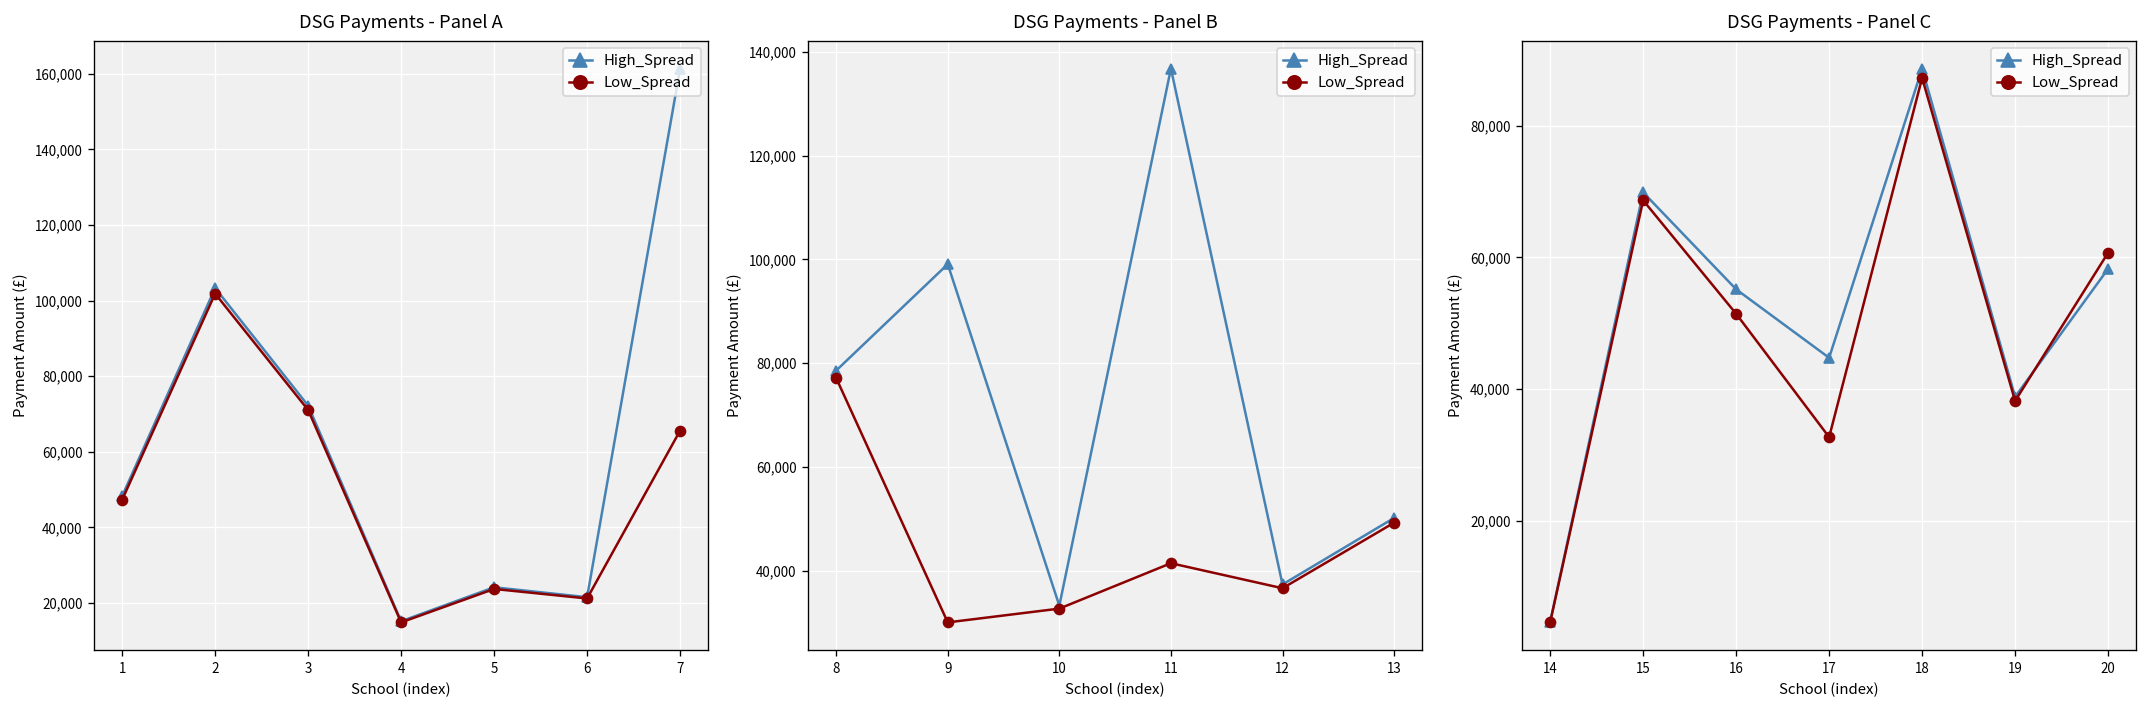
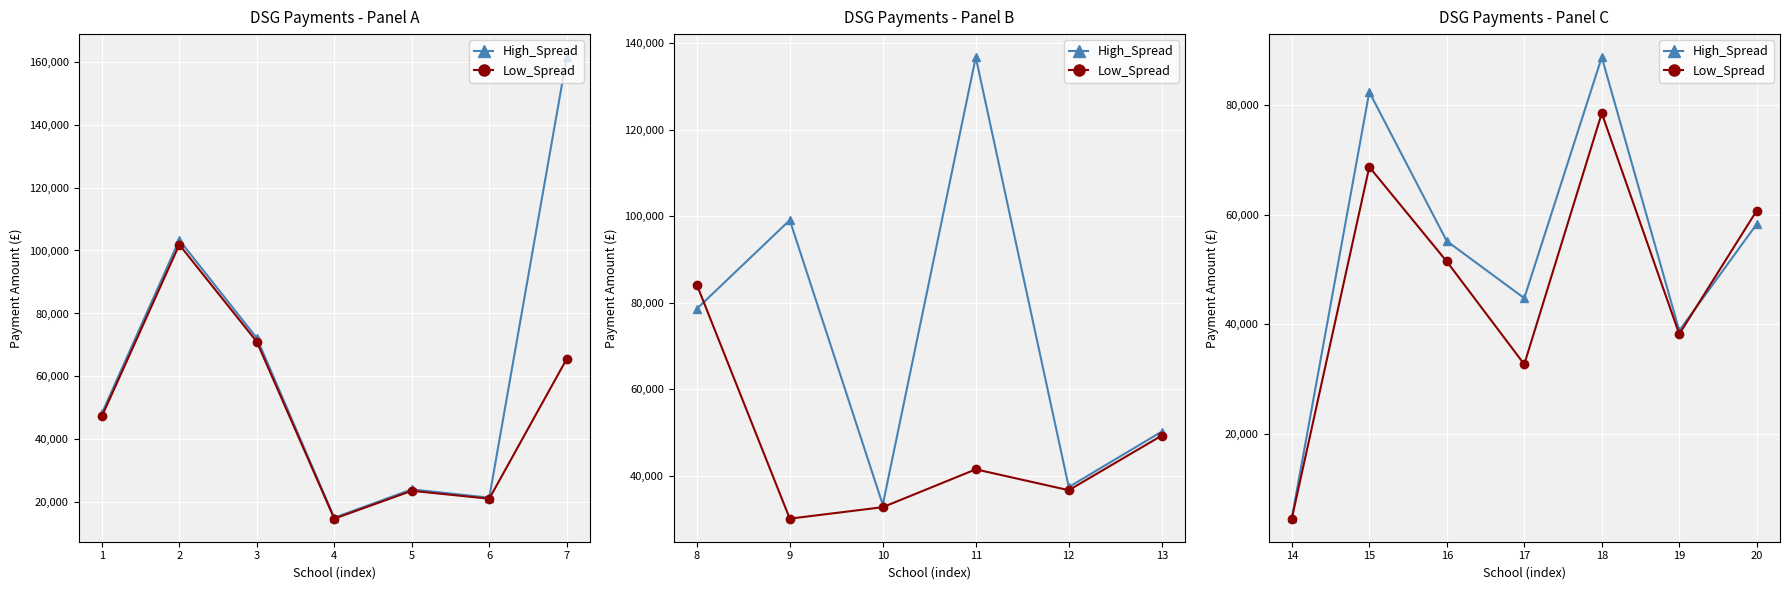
DSG Payments - Panel B, Low_Spread, 8: 77,000 -> 84,000
DSG Payments - Panel C, High_Spread, 15: 70,000 -> 82,000
DSG Payments - Panel C, Low_Spread, 18: 87,000 -> 78,000
